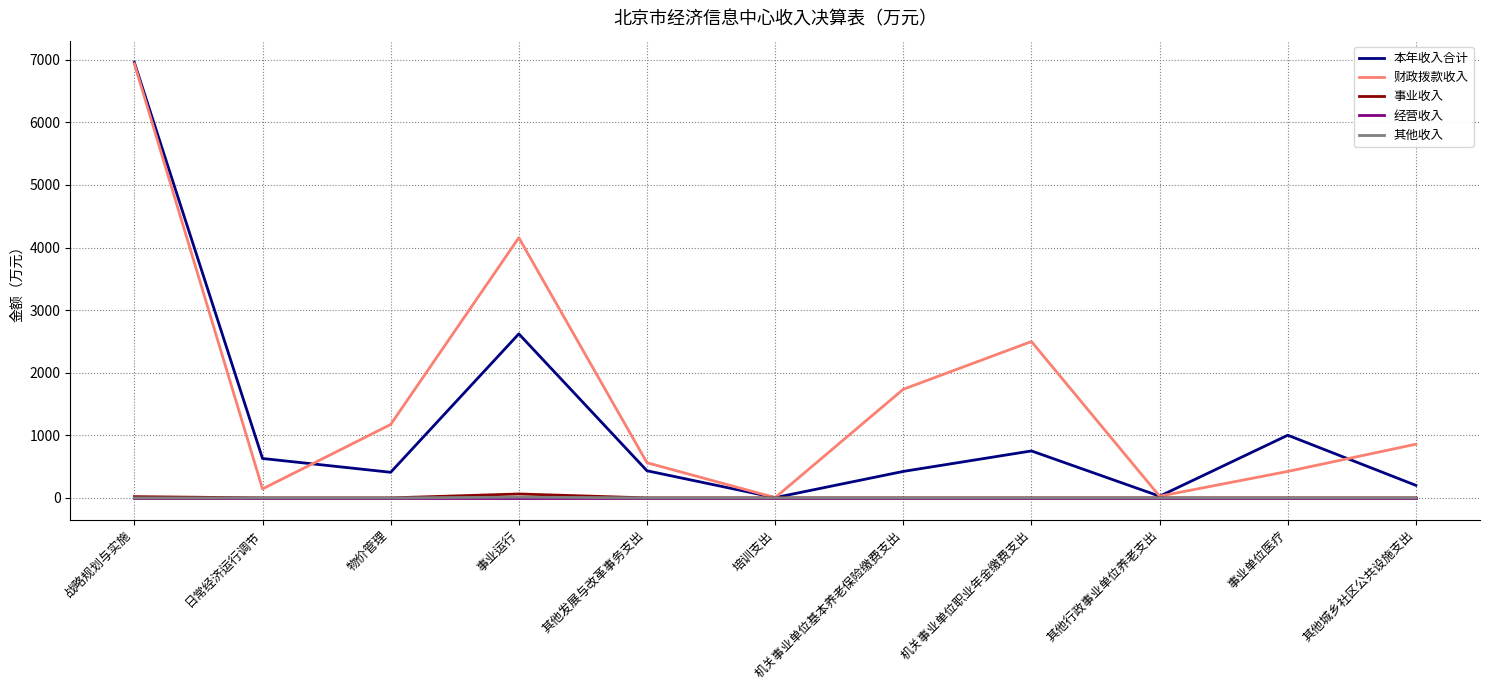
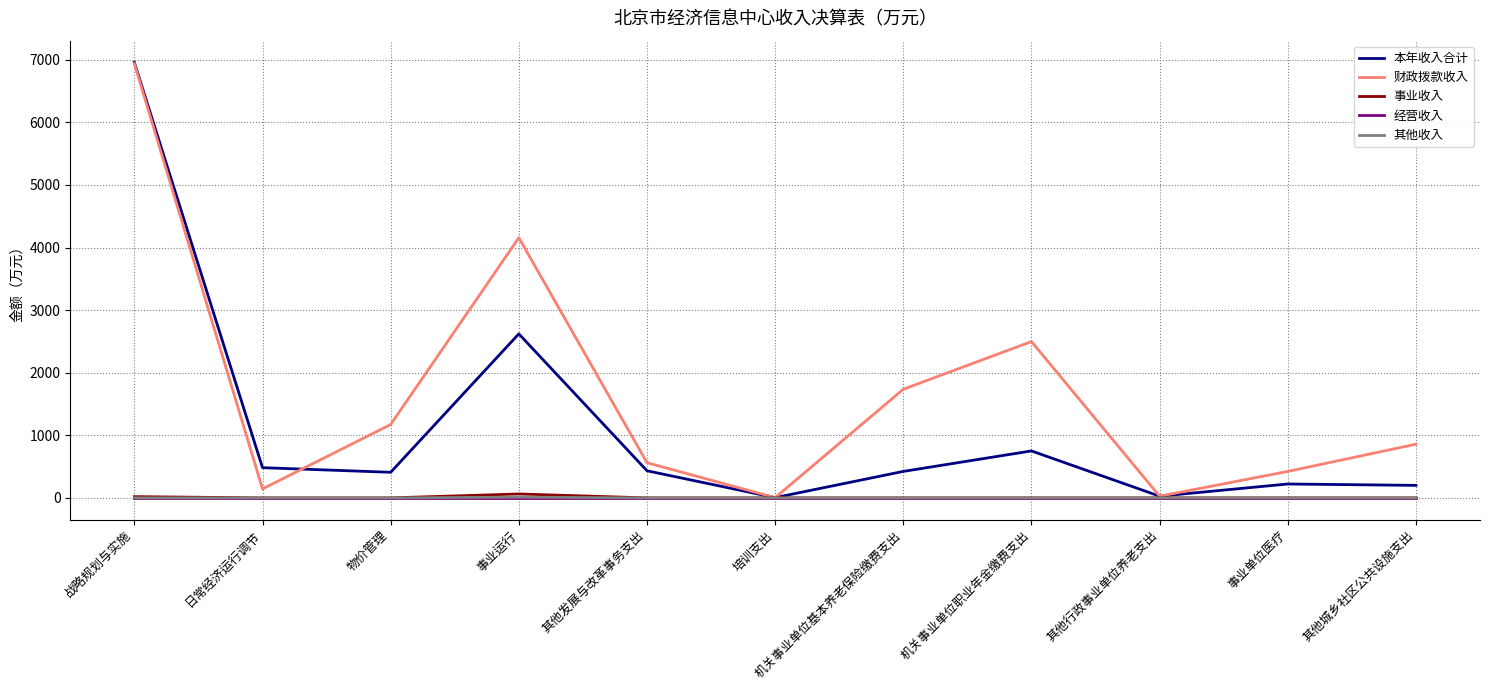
本年收入合计, 日常经济运行调节: 600 -> 500
本年收入合计, 事业单位医疗: 1000 -> 200
